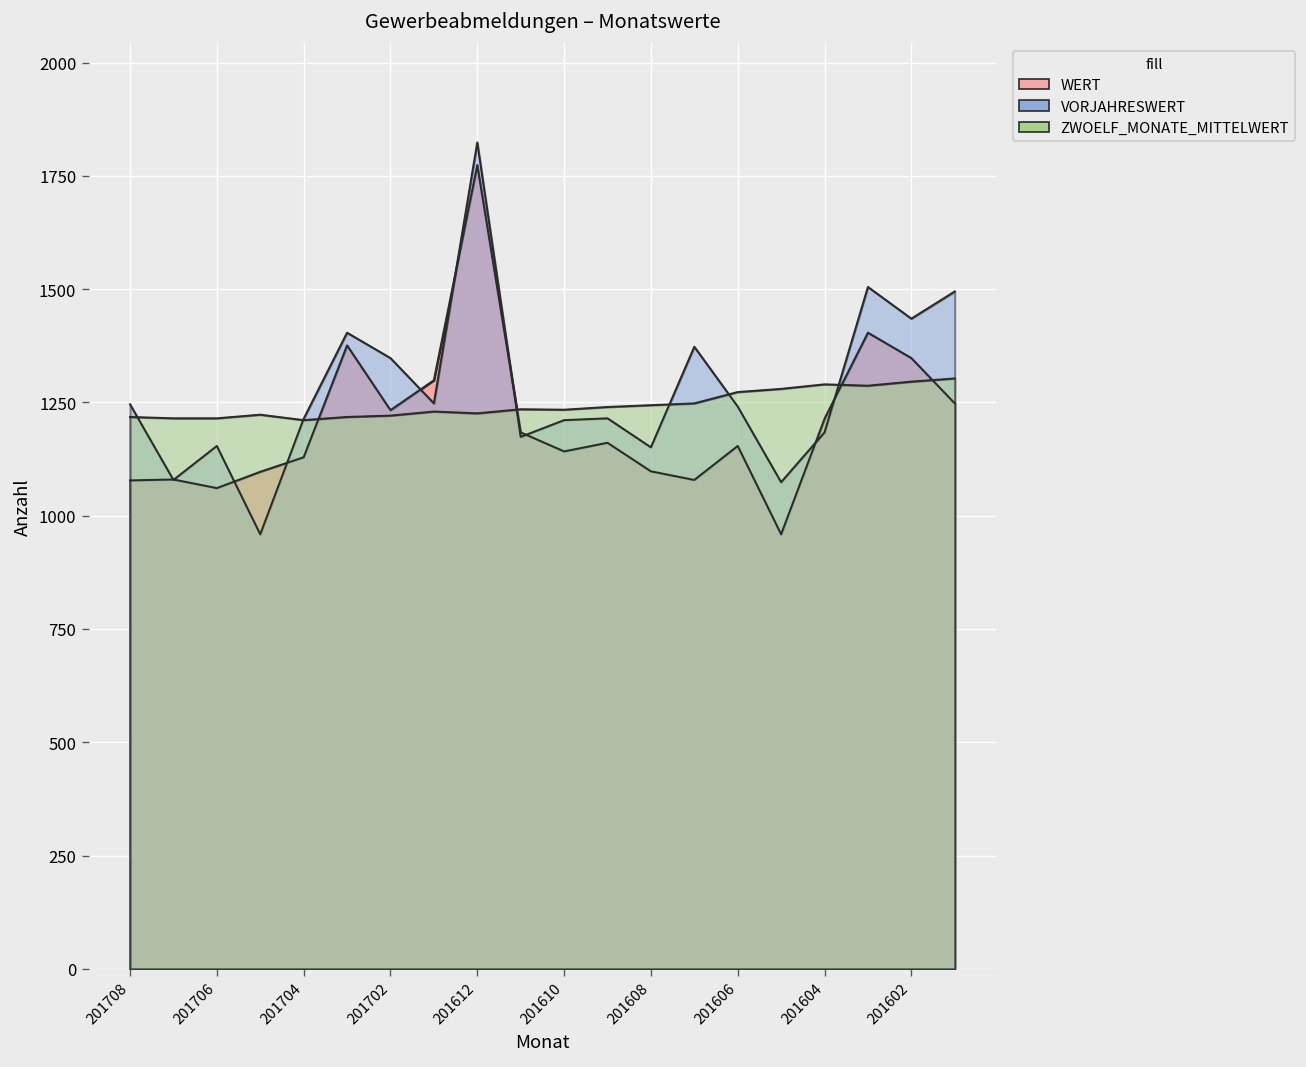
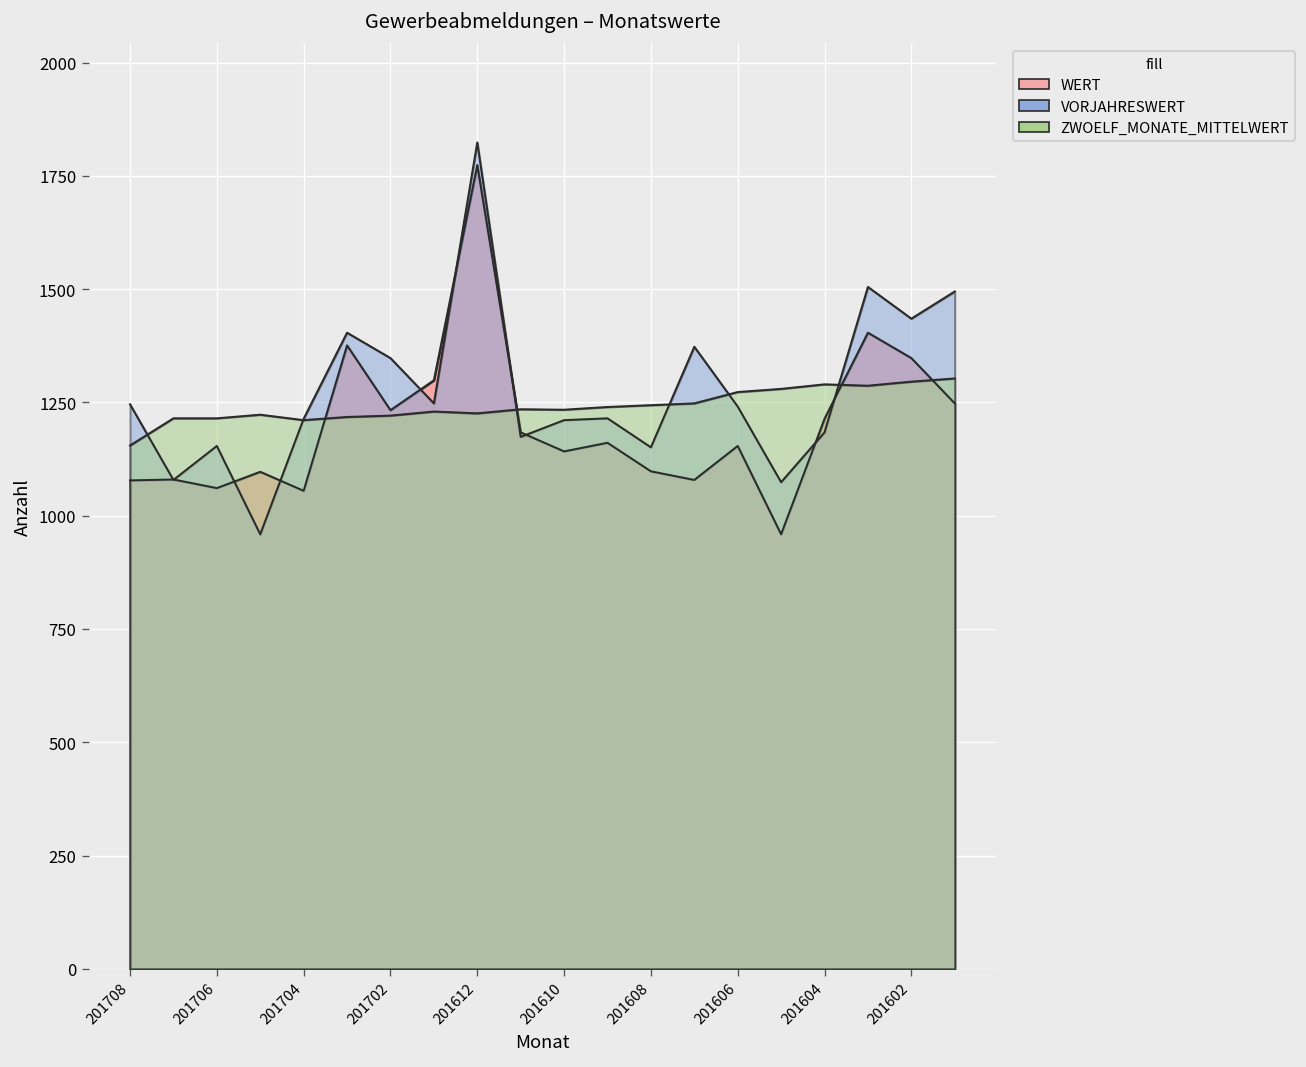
ZWOELF_MONATE_MITTELWERT, 201708: 1220 -> 1160
WERT, 201704: 1130 -> 1060
